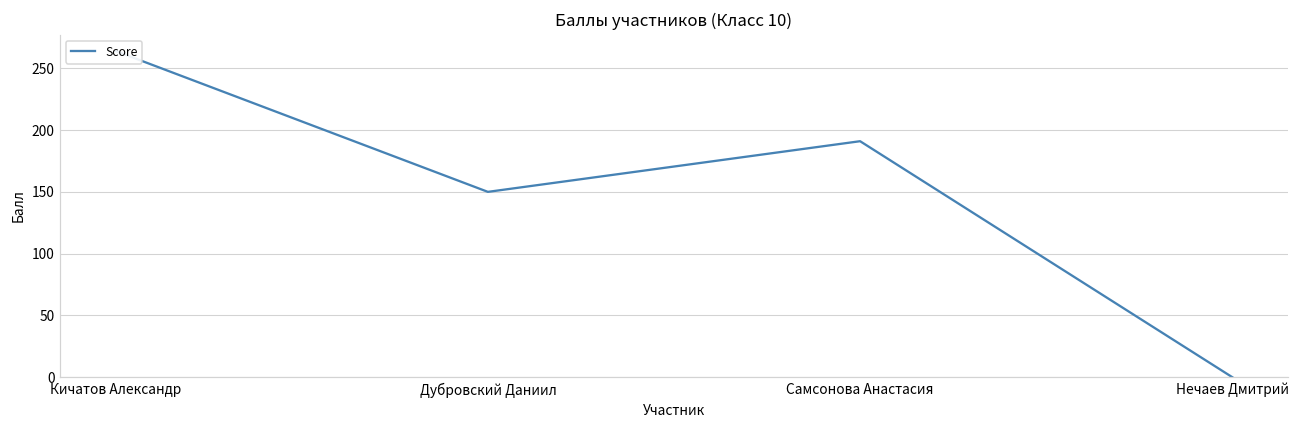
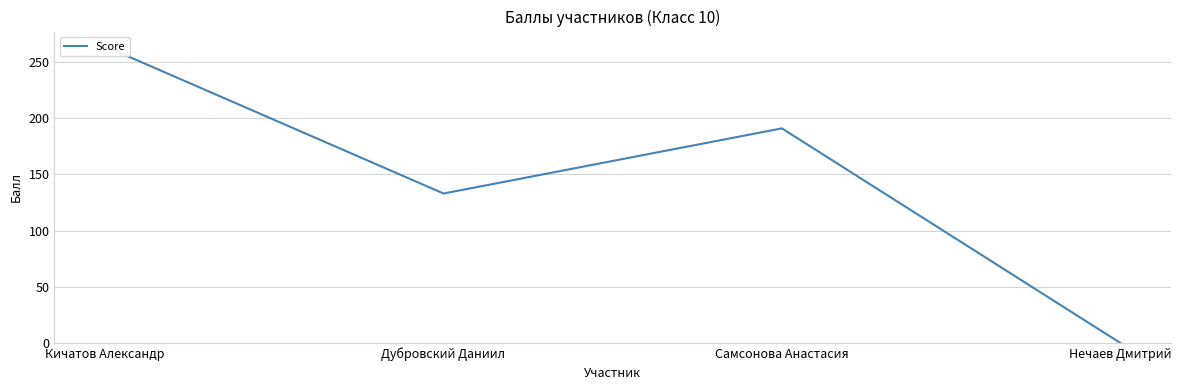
Дубровский Даниил: 150 -> 133
